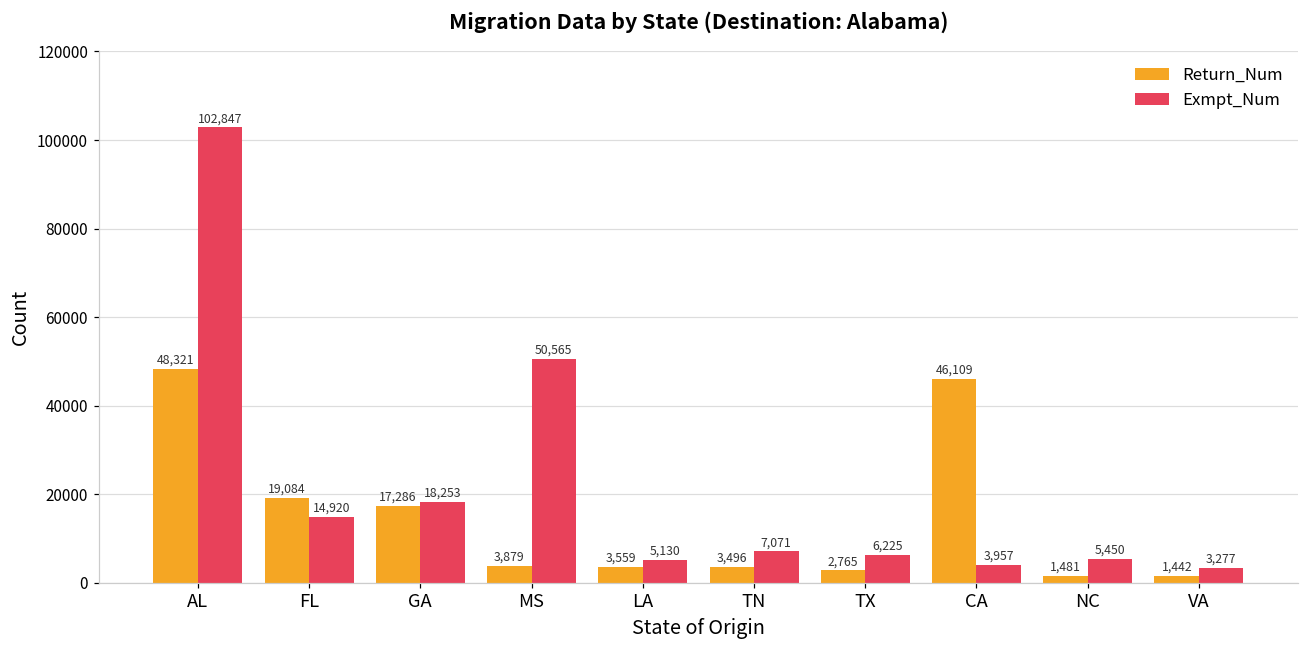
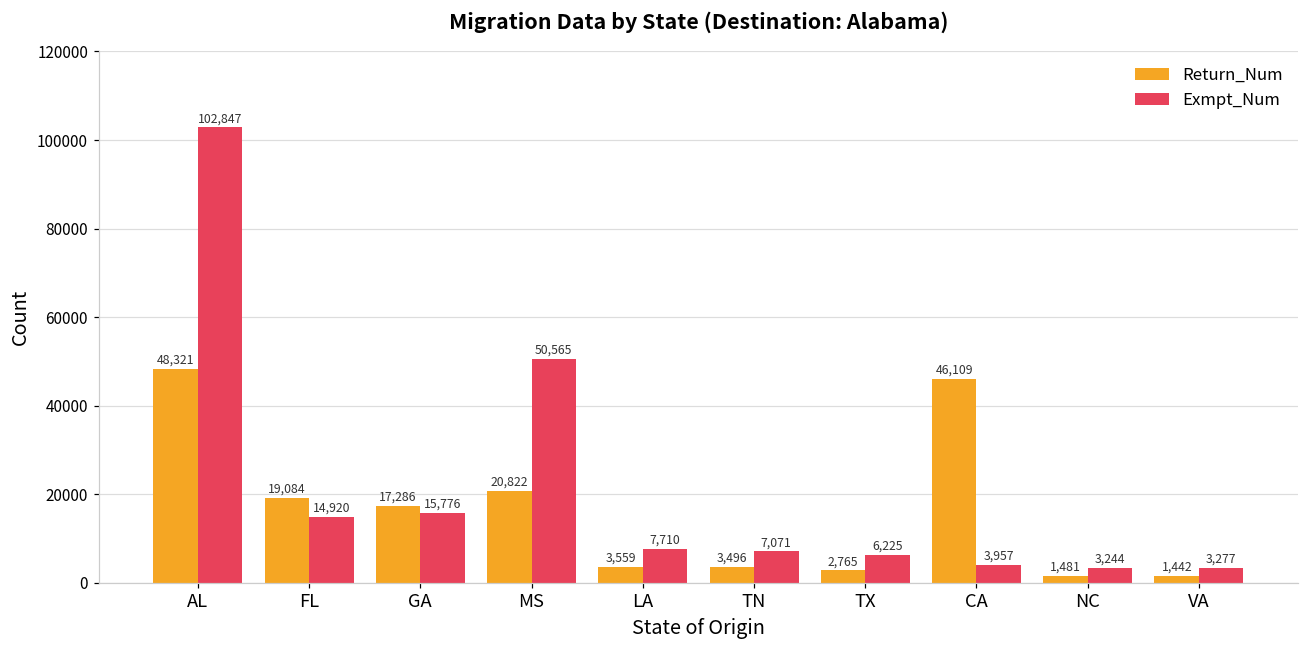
Exmpt_Num, GA: 18,253 -> 15,776
Return_Num, MS: 3,879 -> 20,822
Exmpt_Num, LA: 5,130 -> 7,710
Exmpt_Num, NC: 5,450 -> 3,244
